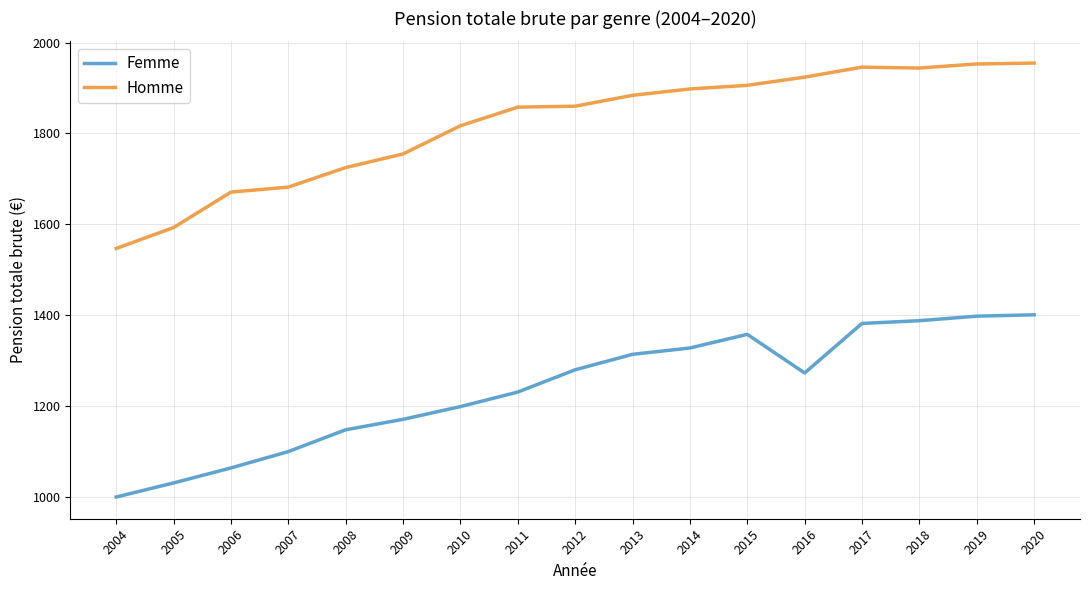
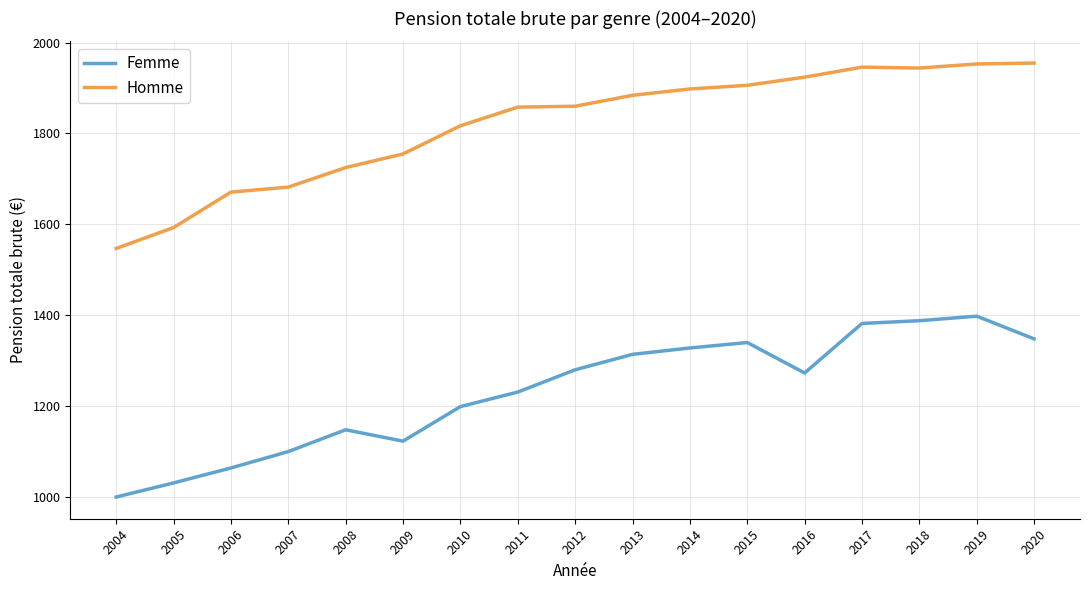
Femme, 2009: 1170 -> 1120
Femme, 2015: 1360 -> 1340
Femme, 2020: 1400 -> 1350
